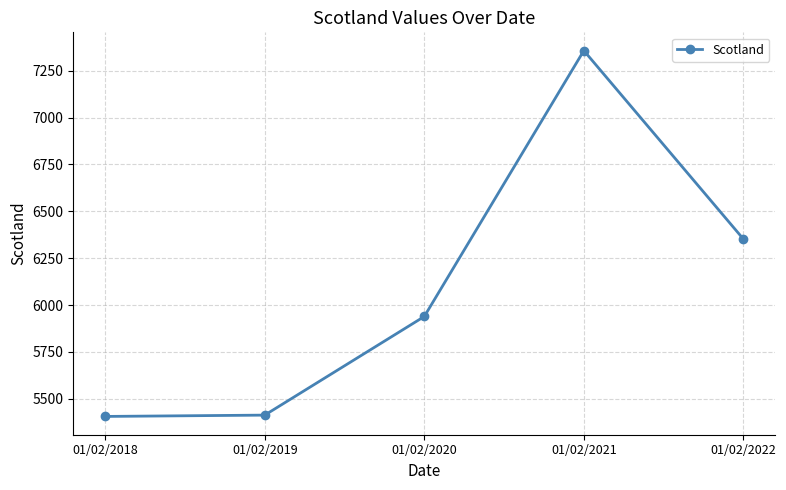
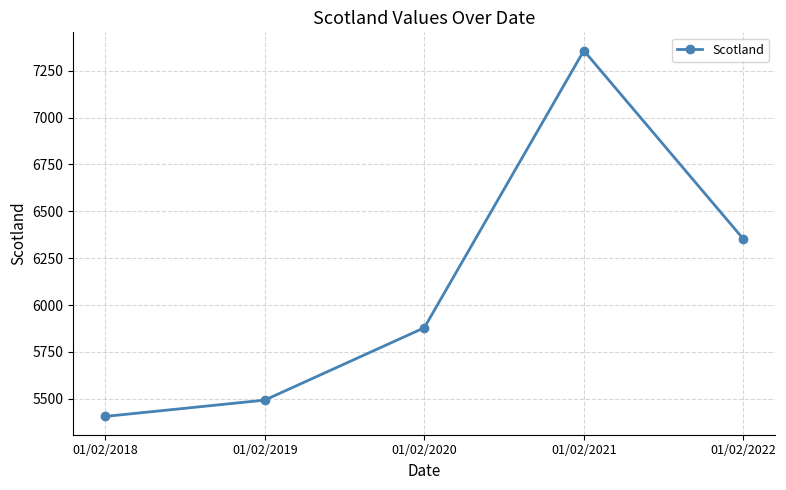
01/02/2019: 5410 -> 5490
01/02/2020: 5940 -> 5880
